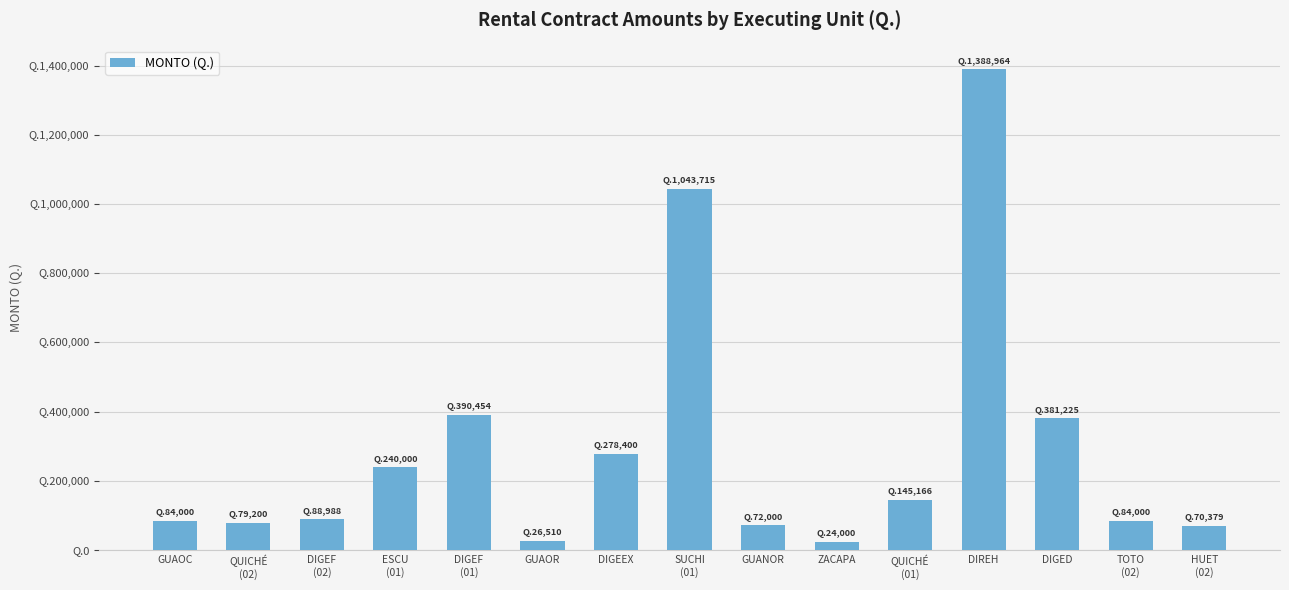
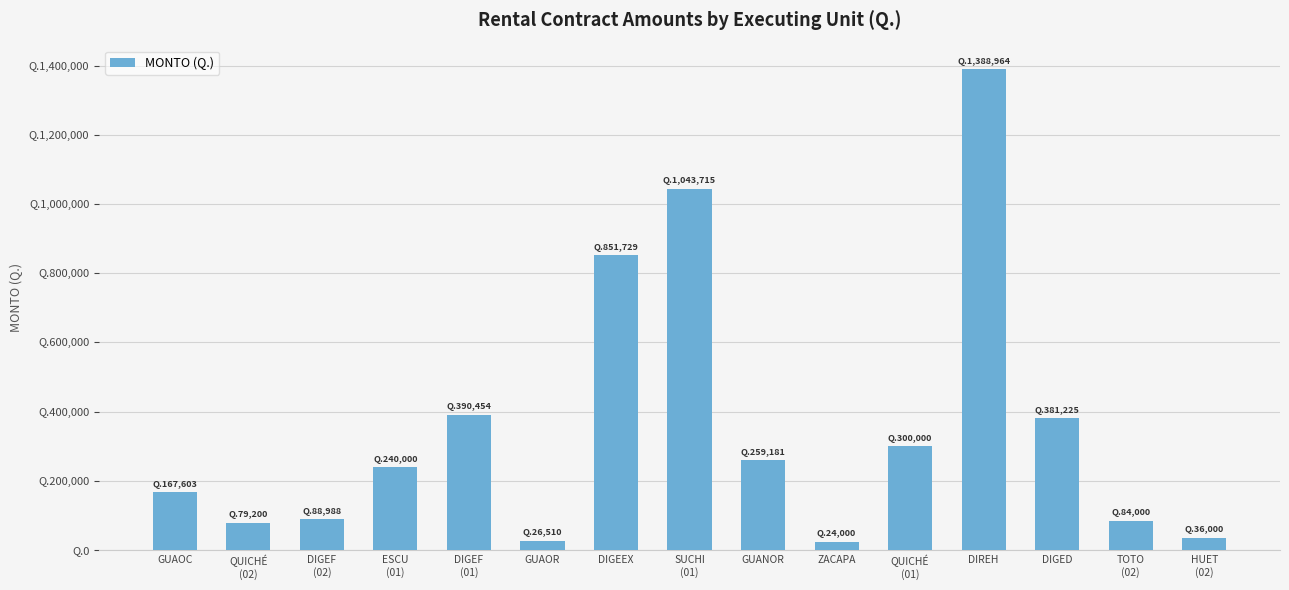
GUAOC: 84,000 -> 167,603
DIGEEX: 278,400 -> 851,729
GUANOR: 72,000 -> 259,181
QUICHÉ (01): 145,166 -> 300,000
HUET (02): 70,379 -> 36,000
